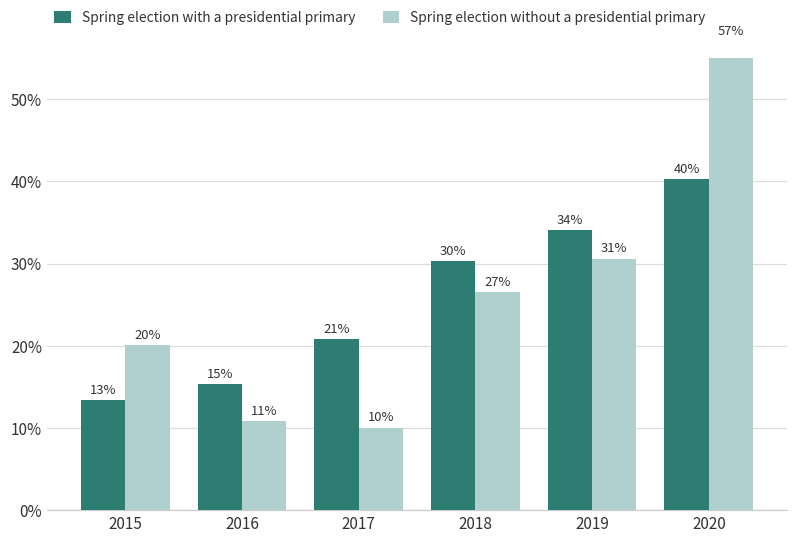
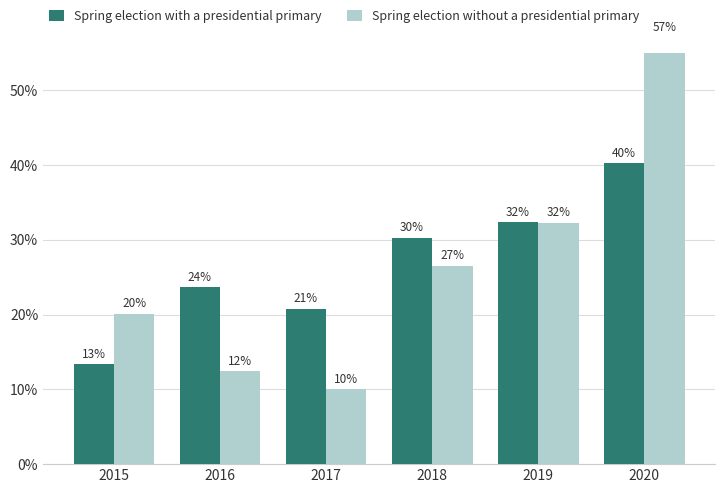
Spring election with a presidential primary, 2016: 15% -> 24%
Spring election without a presidential primary, 2016: 11% -> 12%
Spring election with a presidential primary, 2019: 34% -> 32%
Spring election without a presidential primary, 2019: 31% -> 32%
